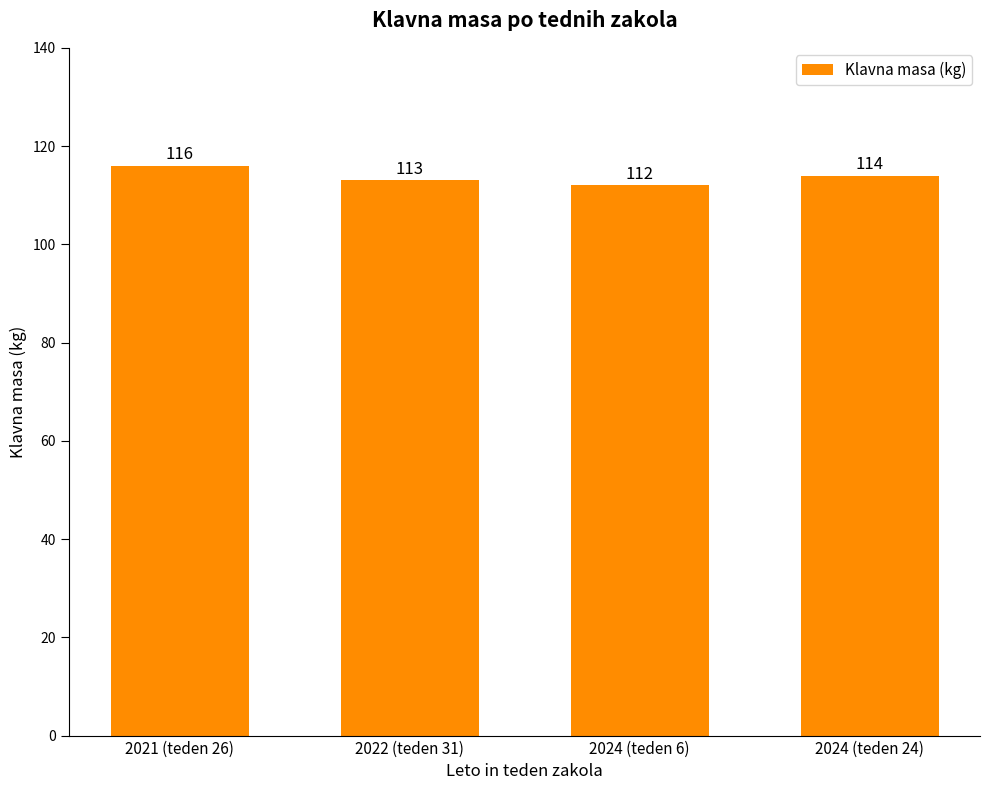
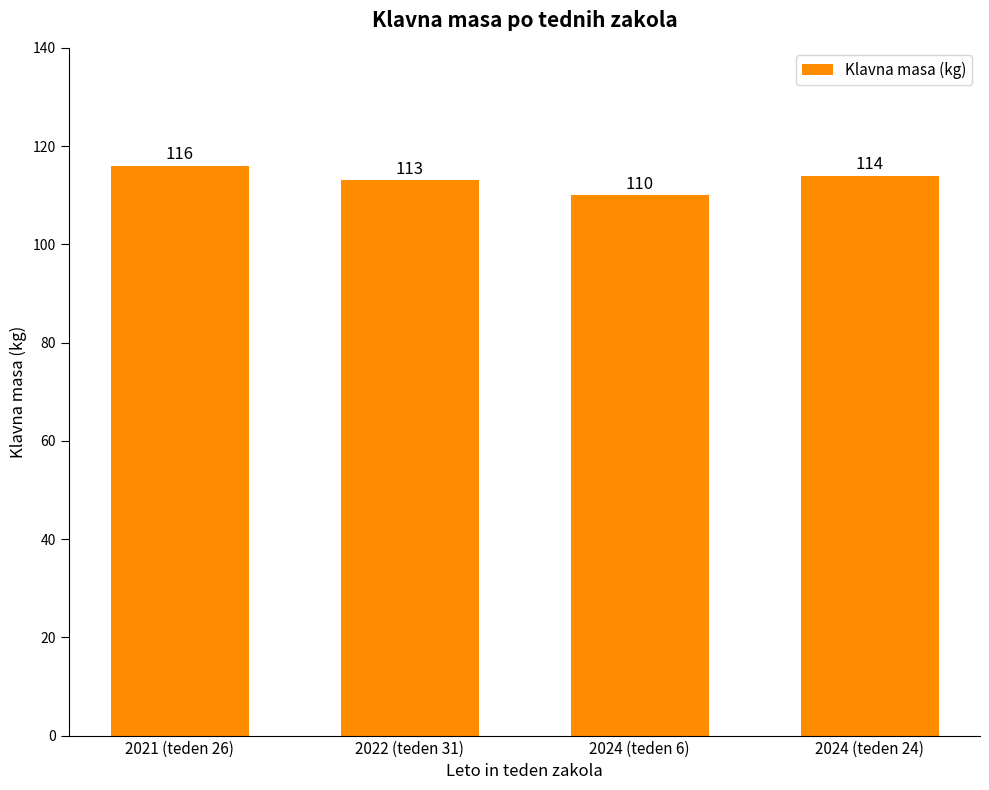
2024 (teden 6): 112 -> 110
